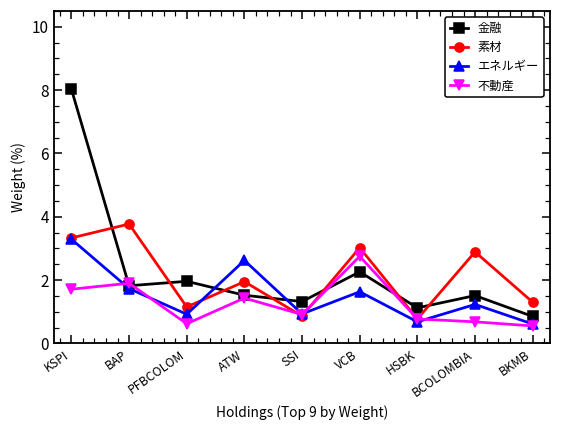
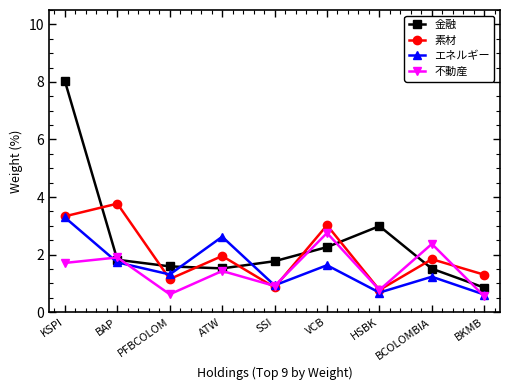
金融, PFBCOLOM: 2.0 -> 1.6
エネルギー, PFBCOLOM: 0.9 -> 1.3
金融, SSI: 1.3 -> 1.8
金融, HSBK: 1.1 -> 3.0
素材, BCOLOMBIA: 2.9 -> 1.8
不動産, BCOLOMBIA: 0.7 -> 2.4
